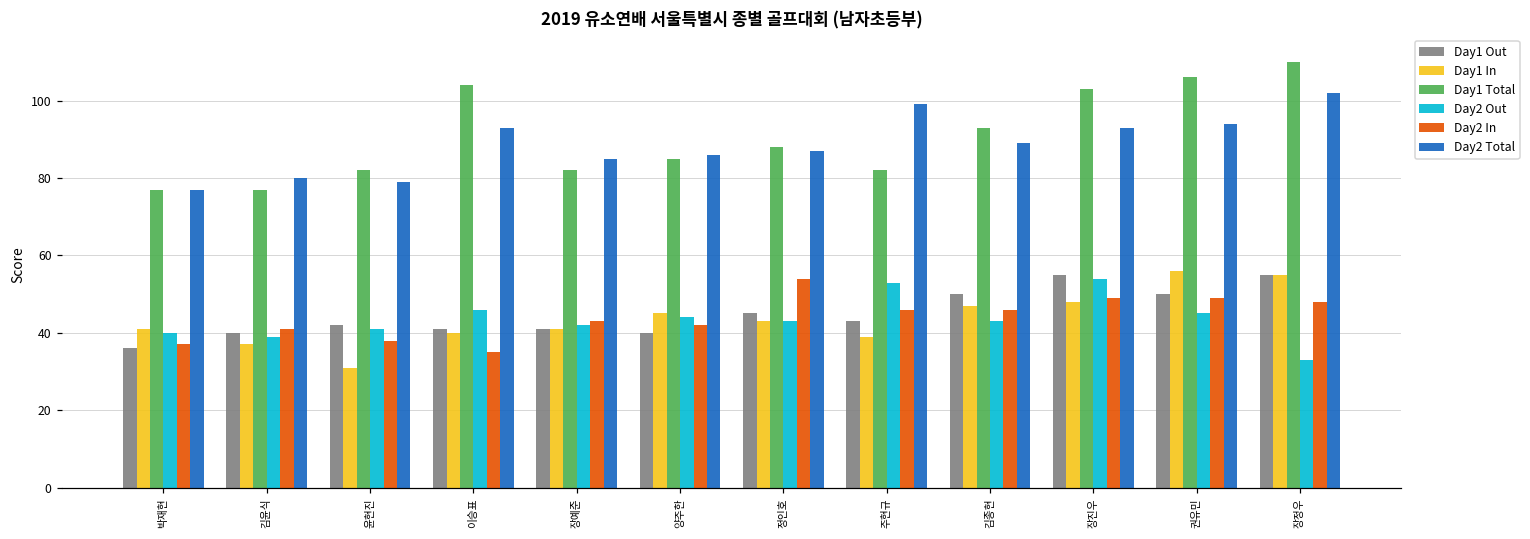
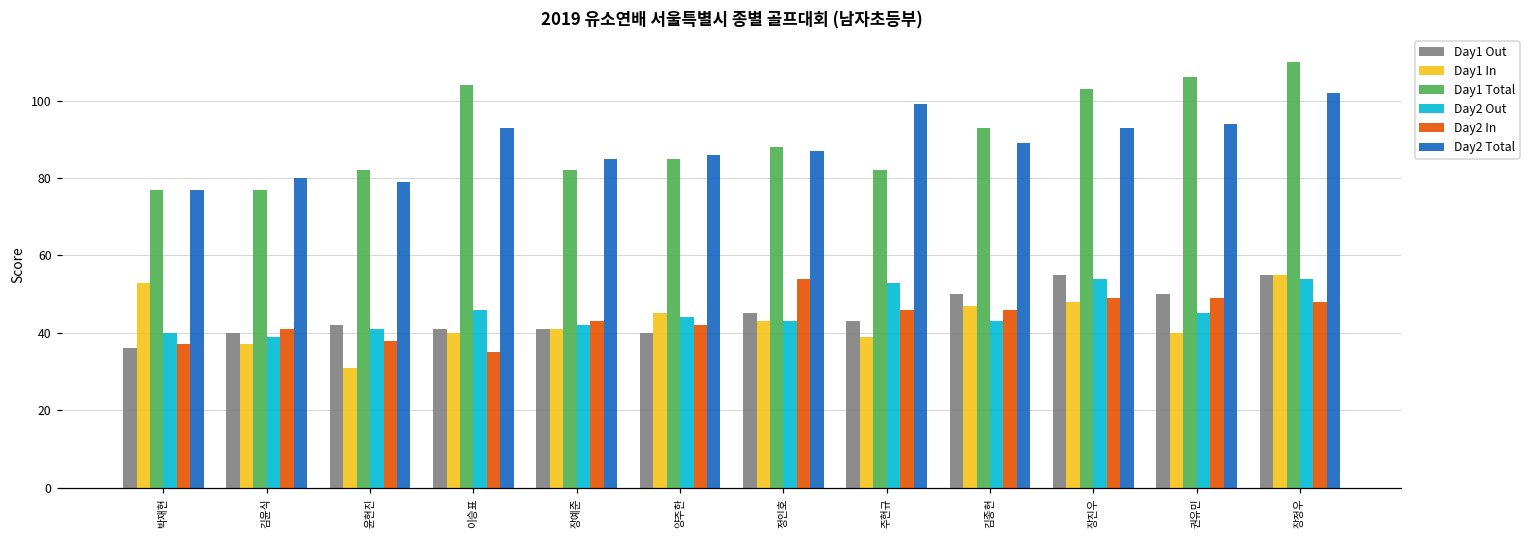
Day1 In, 박재현: 41 -> 53
Day1 In, 권유민: 56 -> 40
Day2 Out, 장정우: 33 -> 54
